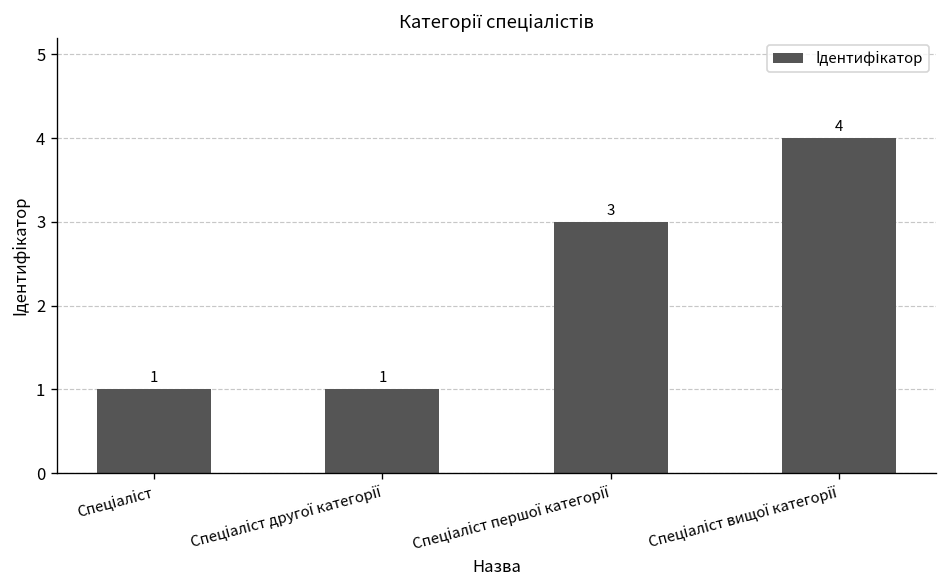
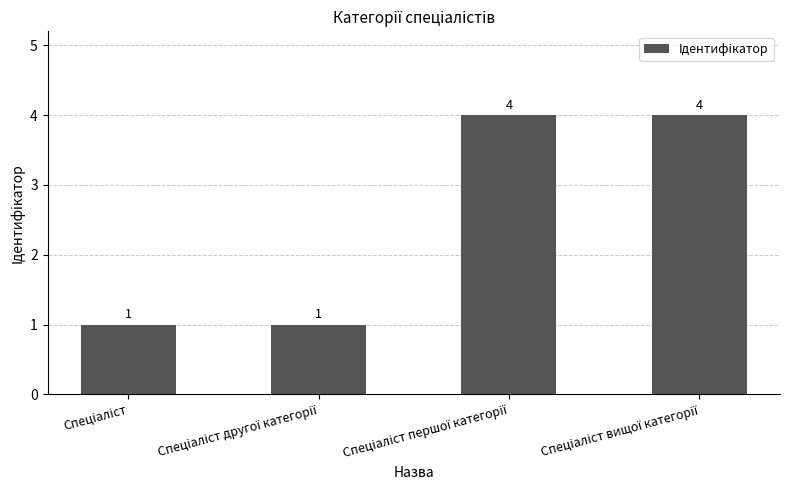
Спеціаліст першої категорії: 3 -> 4
